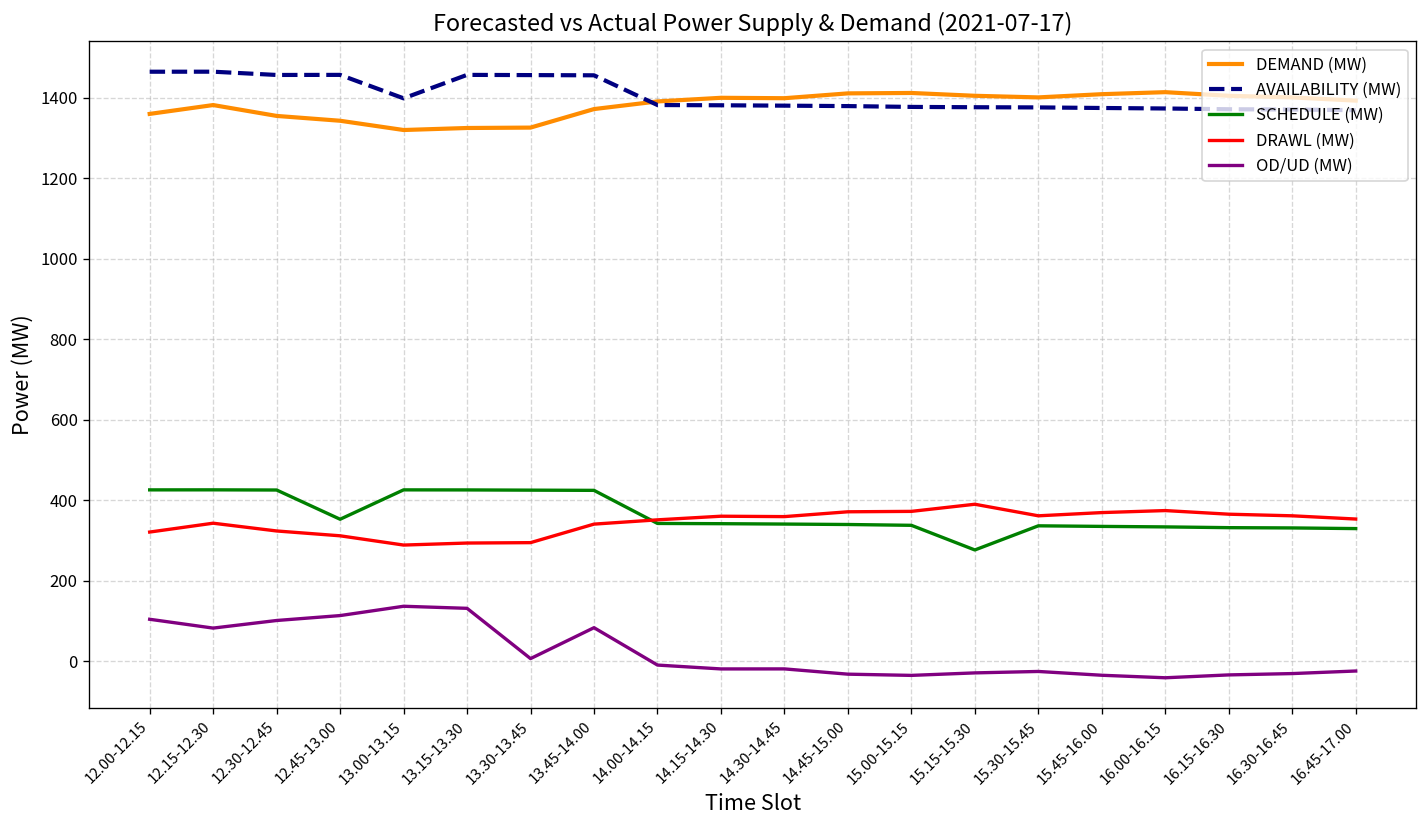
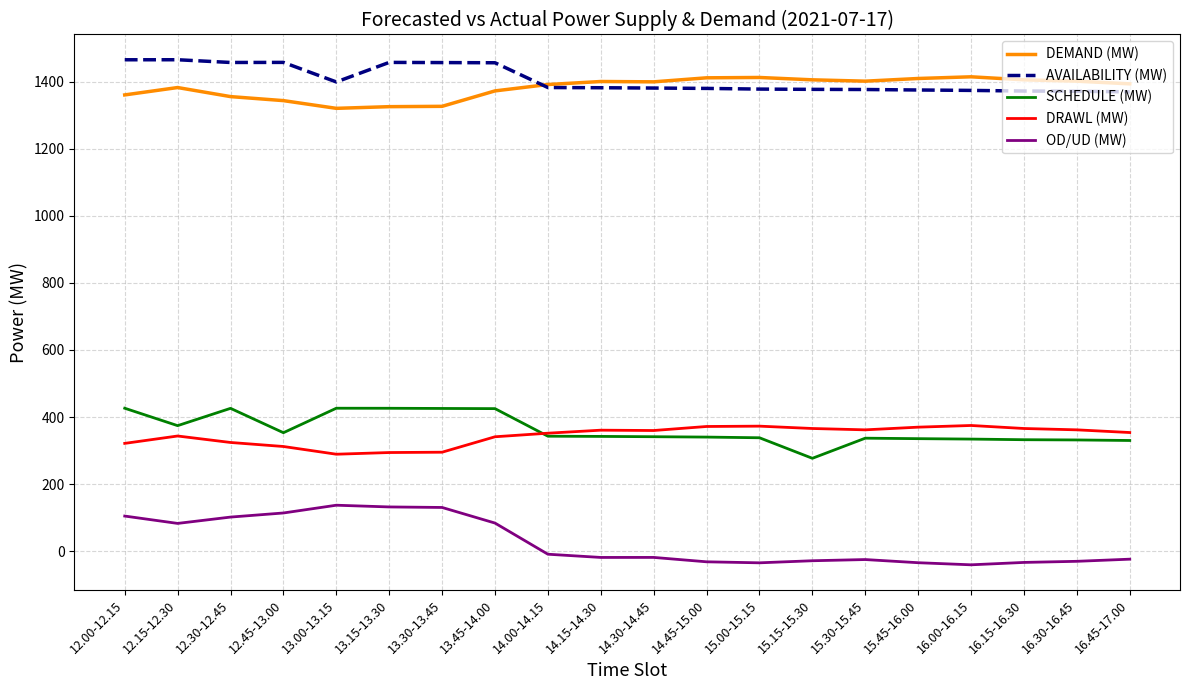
SCHEDULE (MW), 12.15-12.30: 430 -> 370
OD/UD (MW), 13.30-13.45: 10 -> 130
DRAWL (MW), 15.15-15.30: 390 -> 370
